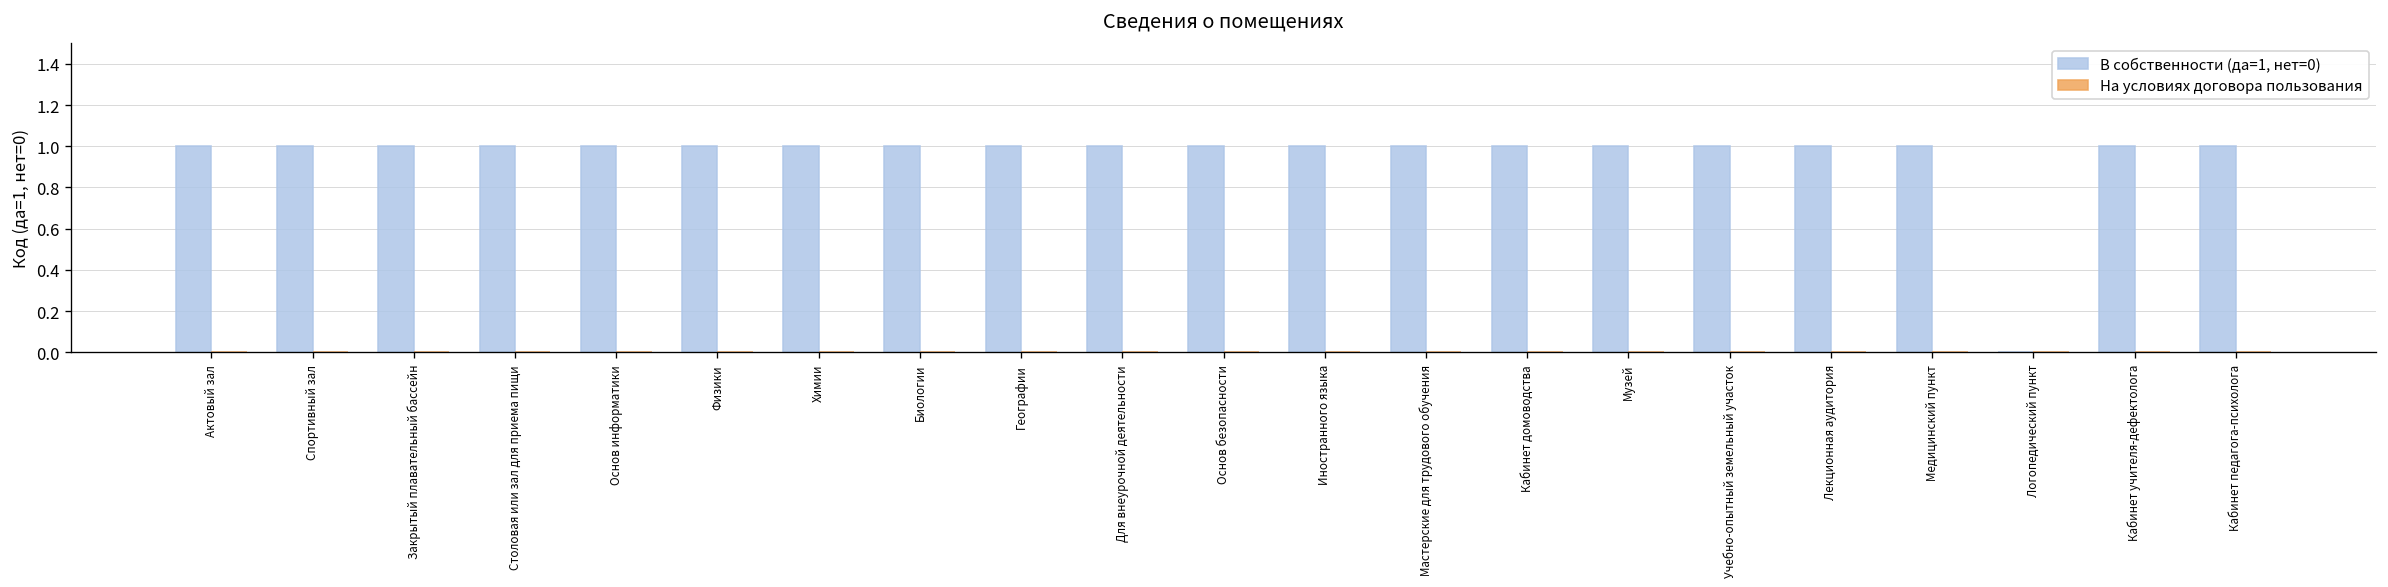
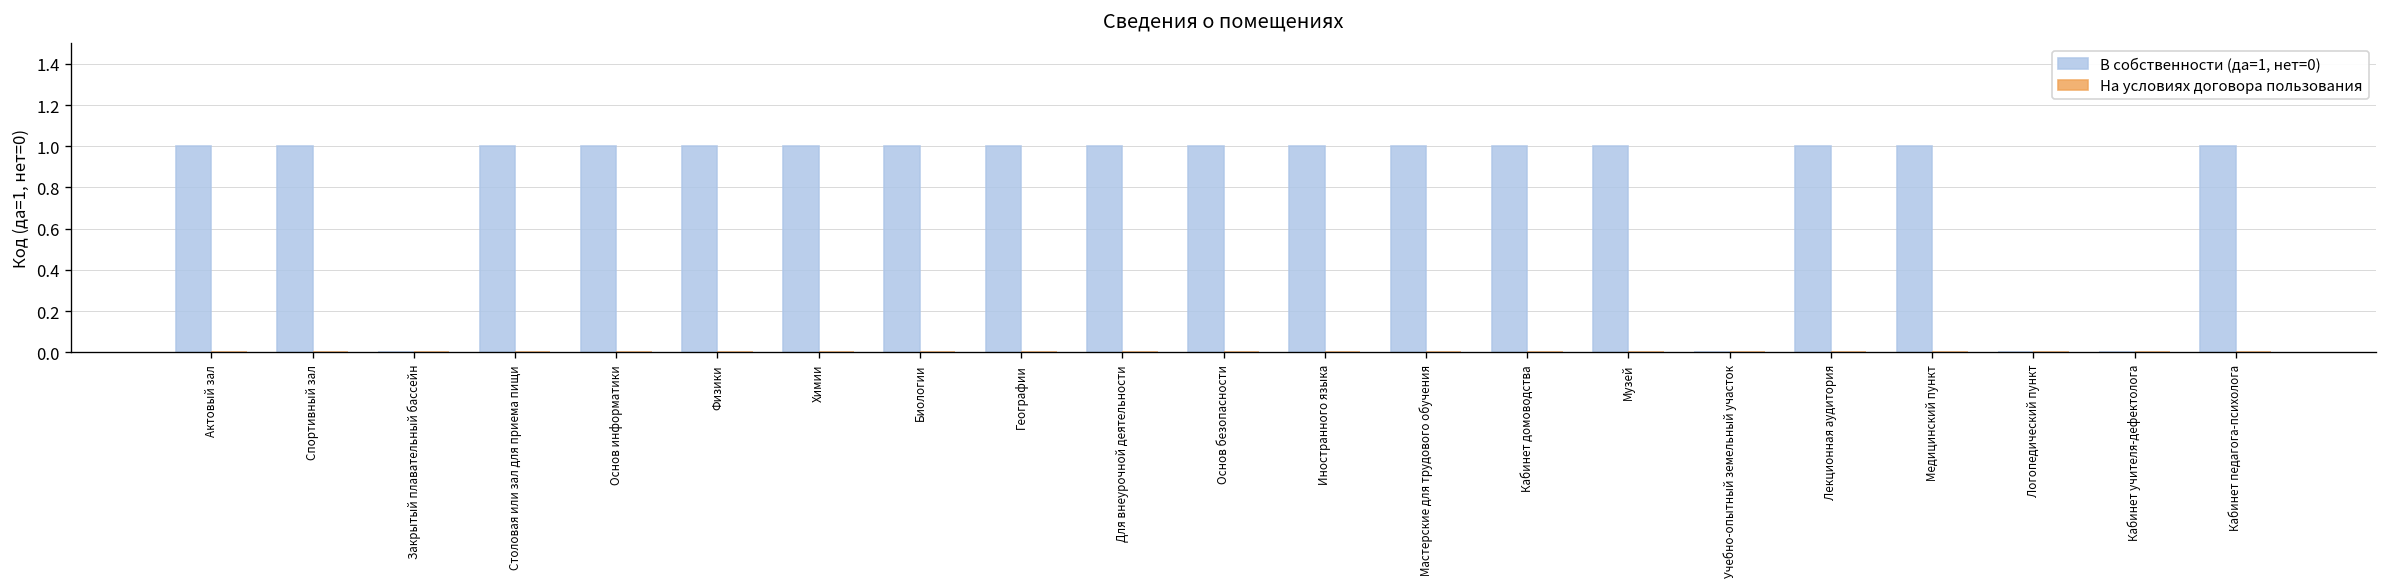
В собственности (да=1, нет=0), Закрытый плавательный бассейн: 1 -> 0
В собственности (да=1, нет=0), Учебно-опытный земельный участок: 1 -> 0
В собственности (да=1, нет=0), Кабинет учителя-дефектолога: 1 -> 0
